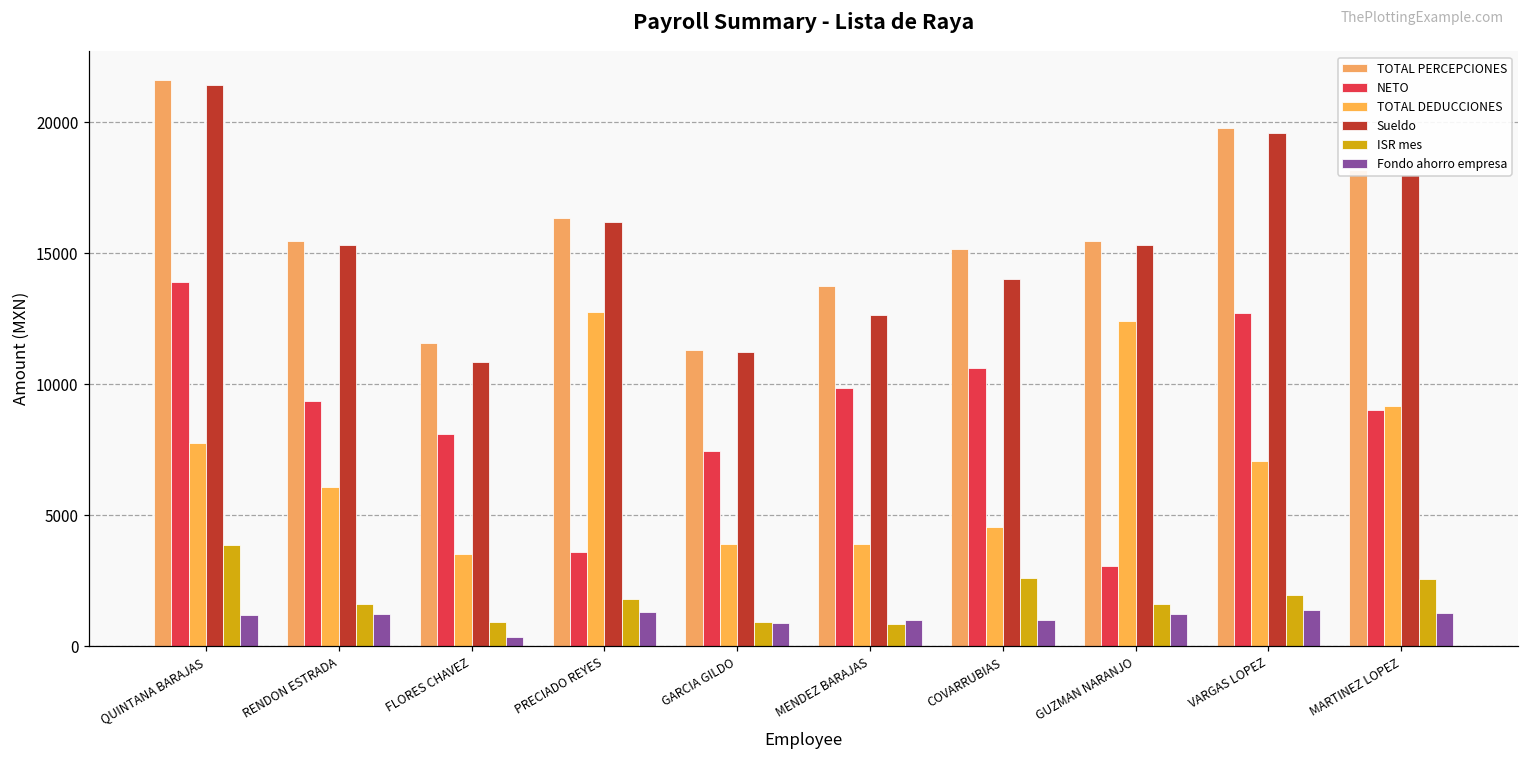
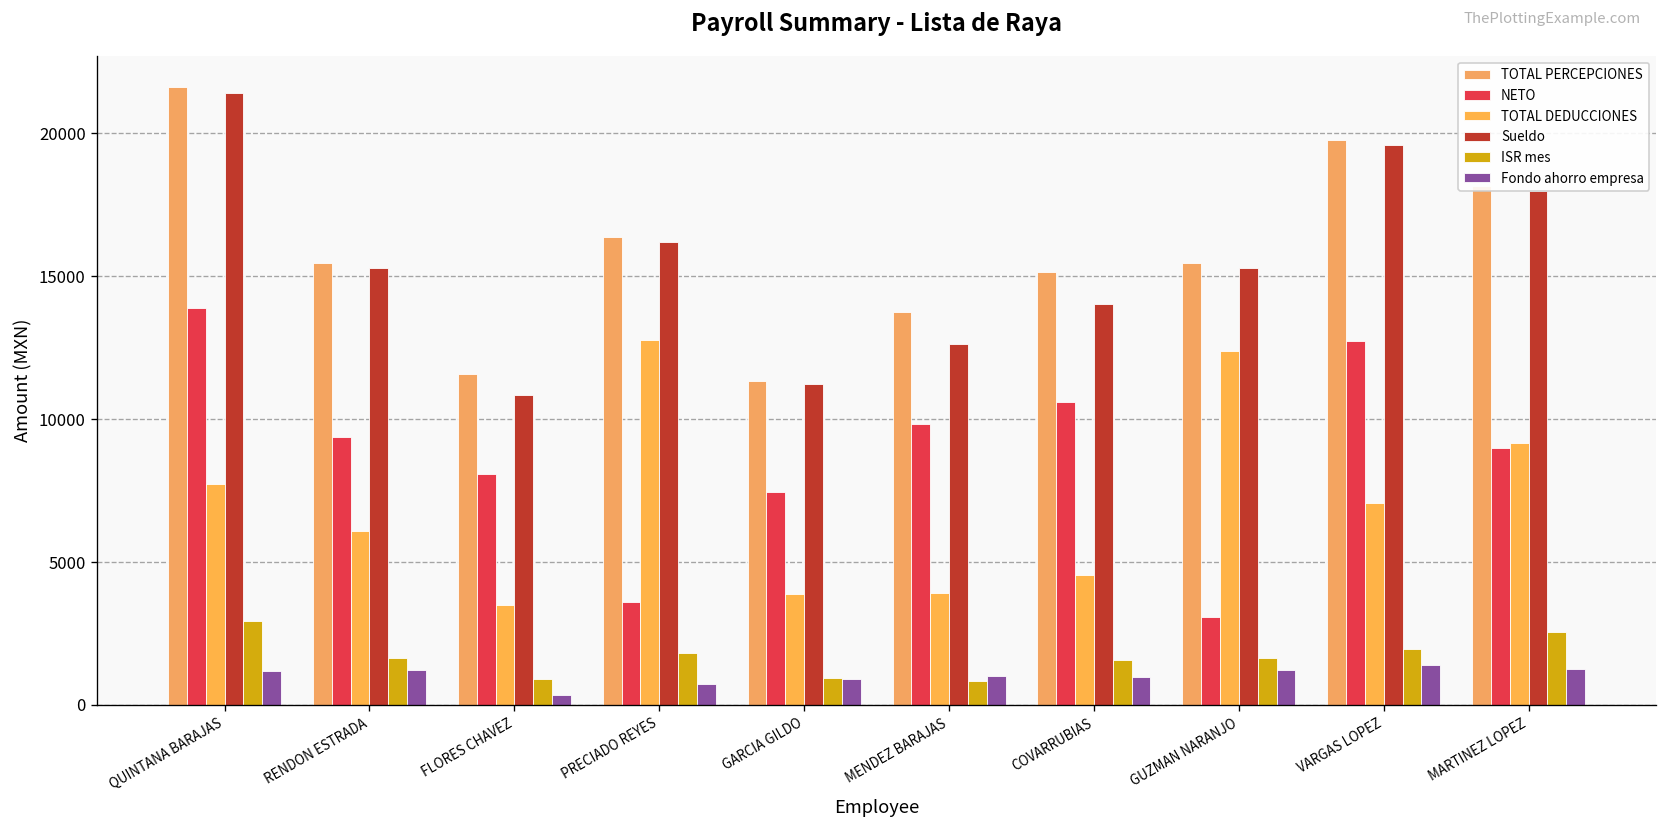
ISR mes, QUINTANA BARAJAS: 3900 -> 2900
Fondo ahorro empresa, PRECIADO REYES: 1300 -> 700
ISR mes, COVARRUBIAS: 2600 -> 1600
